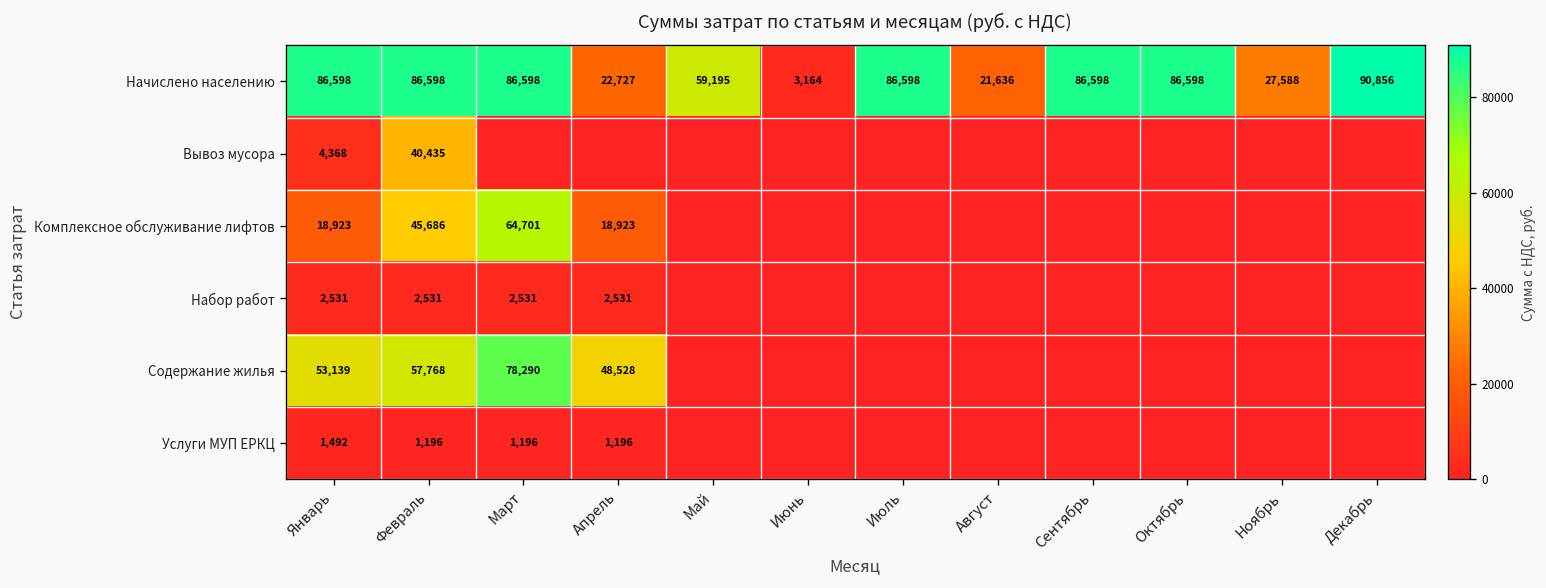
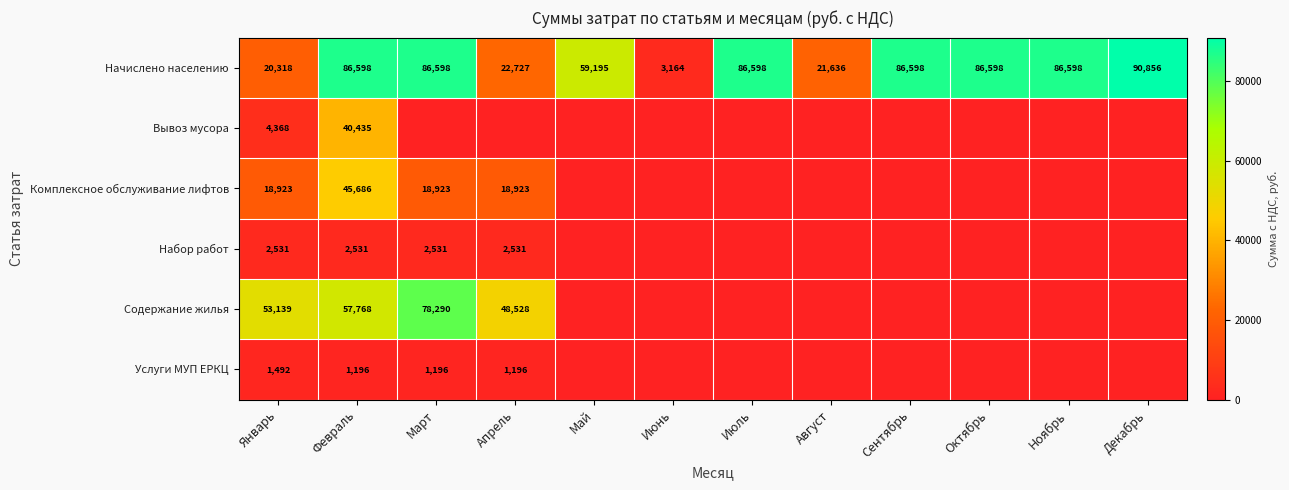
Начислено населению, Январь: 86,598 -> 20,318
Начислено населению, Ноябрь: 27,588 -> 86,598
Комплексное обслуживание лифтов, Март: 64,701 -> 18,923
